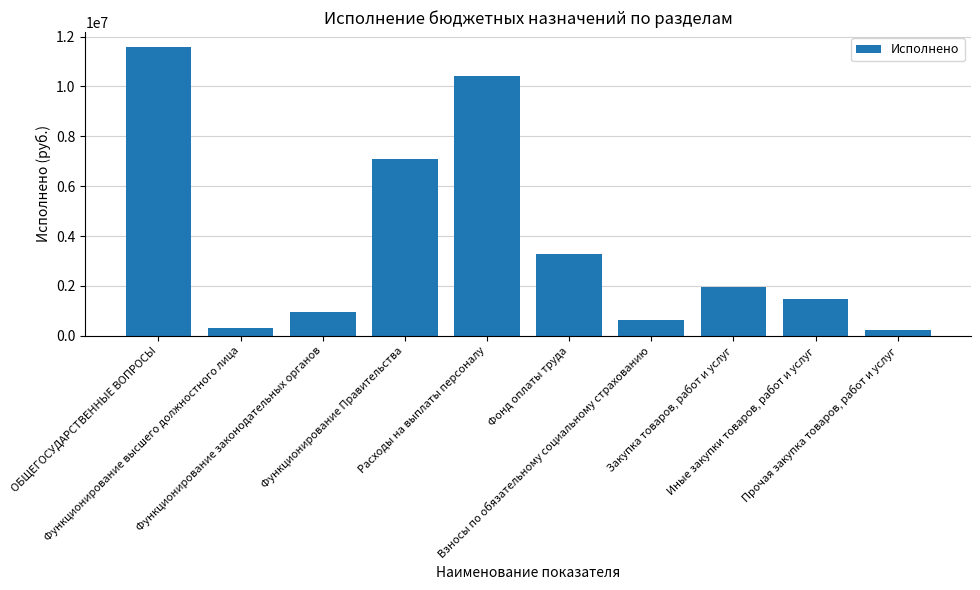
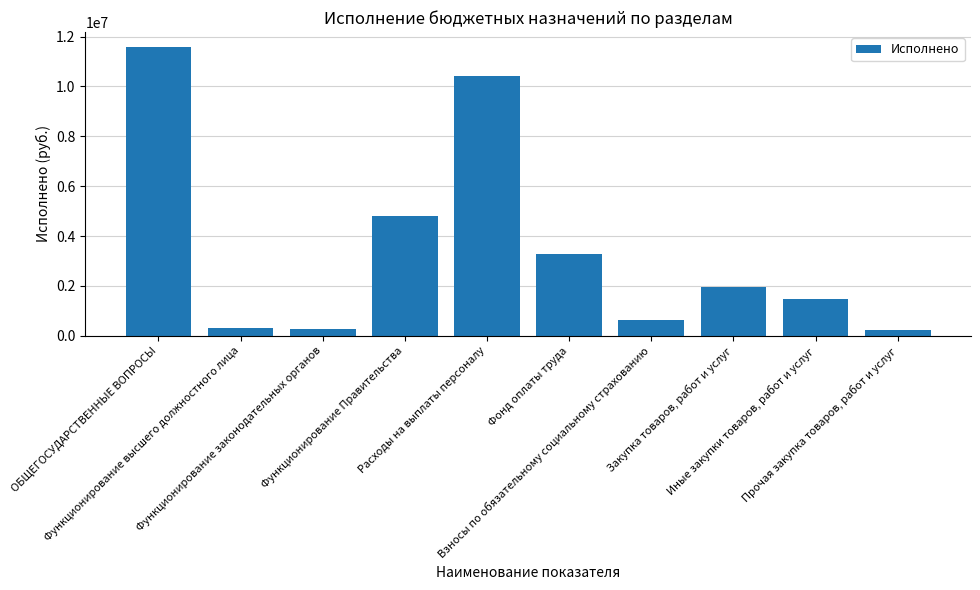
Функционирование законодательных органов: 1000000 -> 300000
Функционирование Правительства: 7100000 -> 4800000
